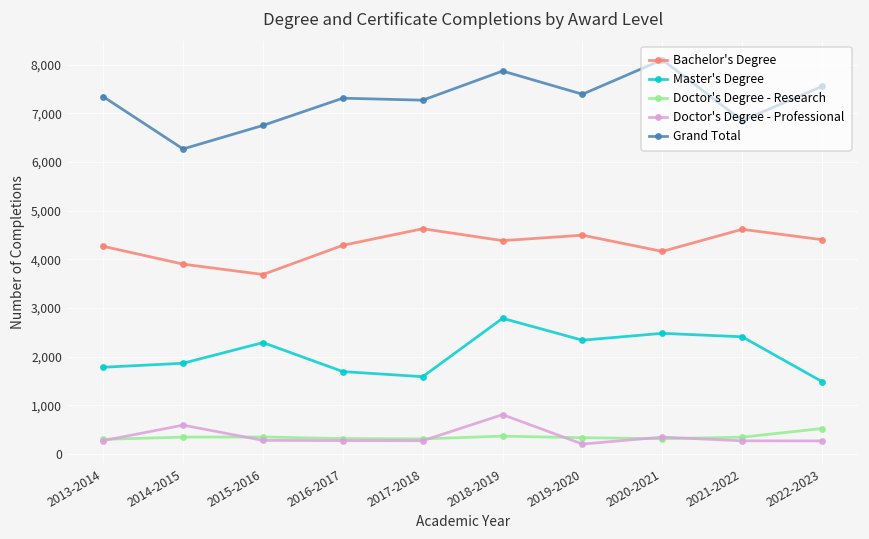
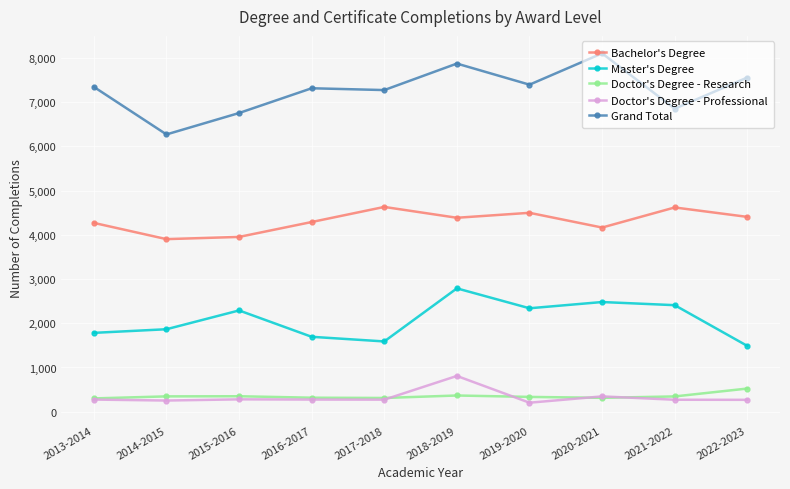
Doctor's Degree - Professional, 2014-2015: 600 -> 300
Bachelor's Degree, 2015-2016: 3,700 -> 4,000
